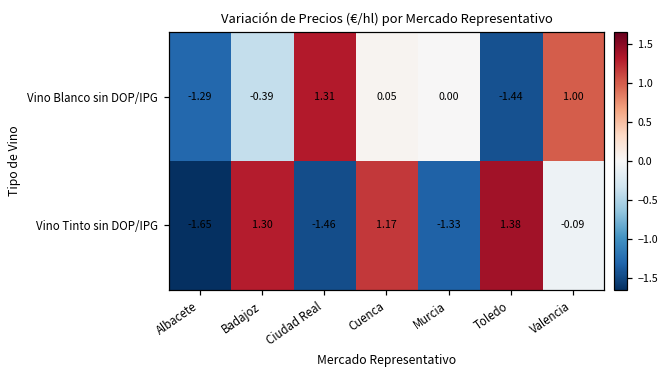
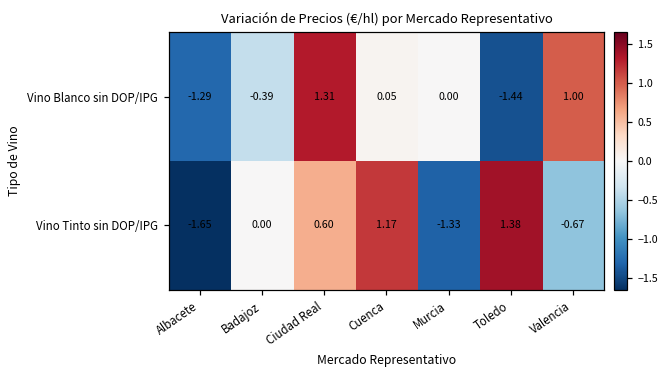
Vino Tinto sin DOP/IPG, Badajoz: 1.30 -> 0.00
Vino Tinto sin DOP/IPG, Ciudad Real: -1.46 -> 0.60
Vino Tinto sin DOP/IPG, Valencia: -0.09 -> -0.67
